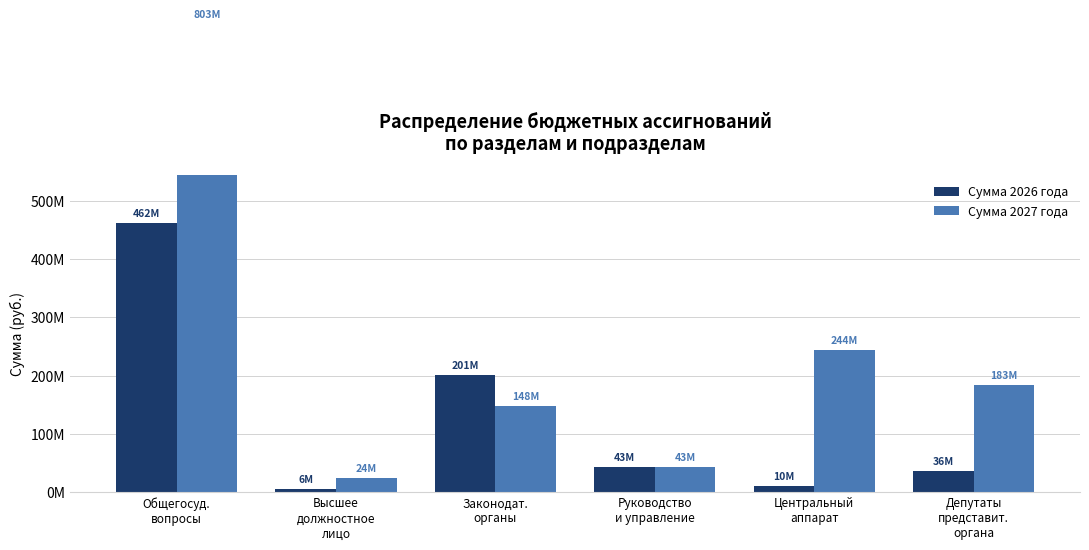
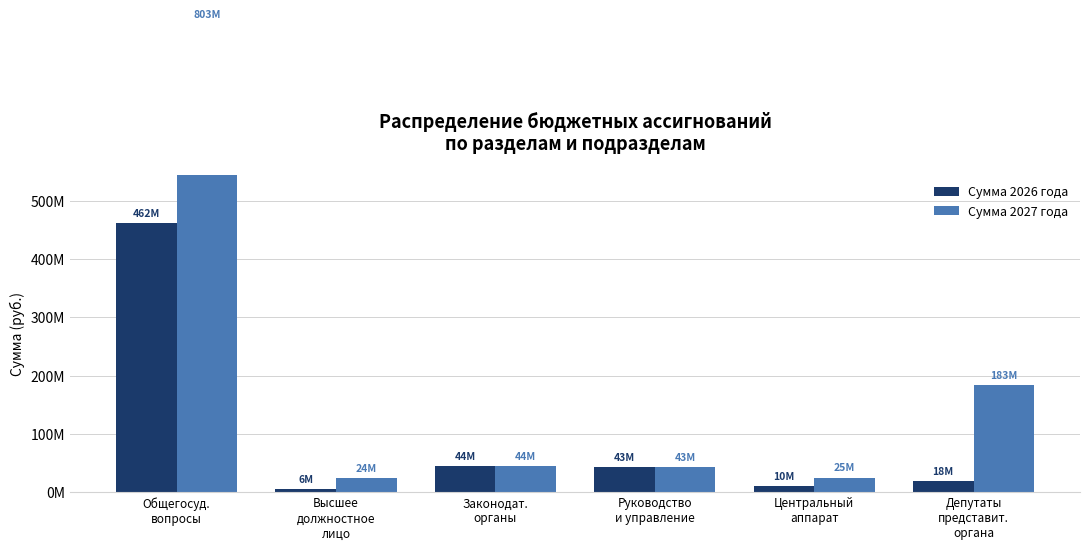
Сумма 2026 года, Законодат. органы: 201M -> 44M
Сумма 2027 года, Законодат. органы: 148M -> 44M
Сумма 2027 года, Центральный аппарат: 244M -> 25M
Сумма 2026 года, Депутаты представит. органа: 36M -> 18M
